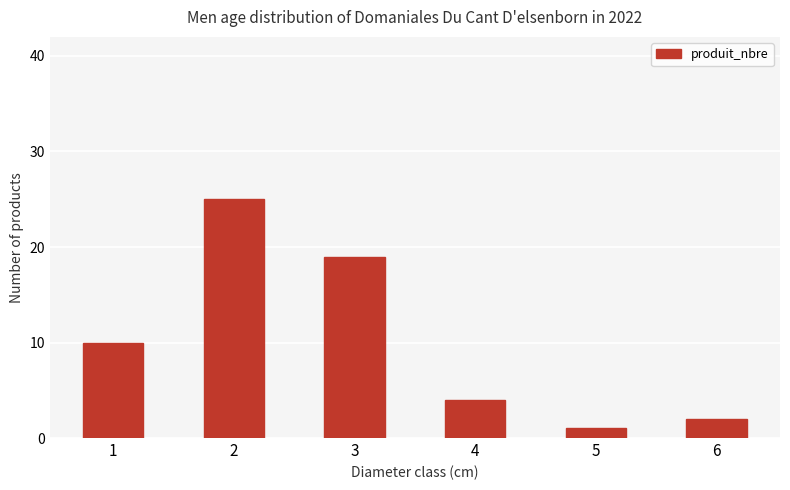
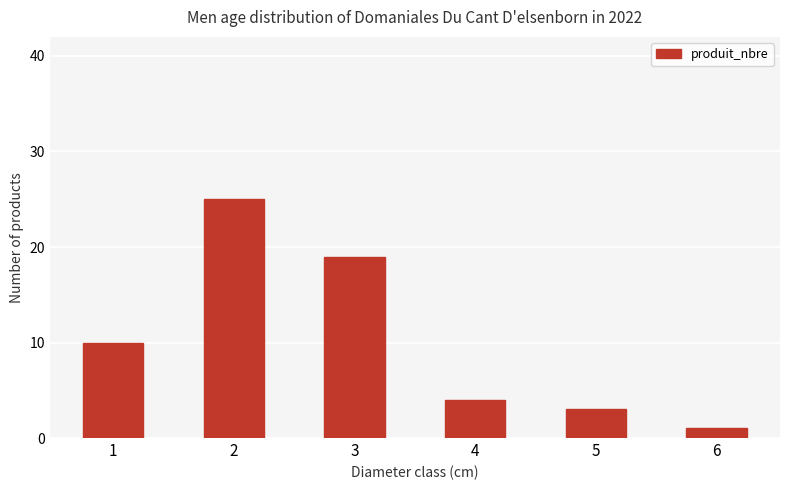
5: 1 -> 3
6: 2 -> 1
